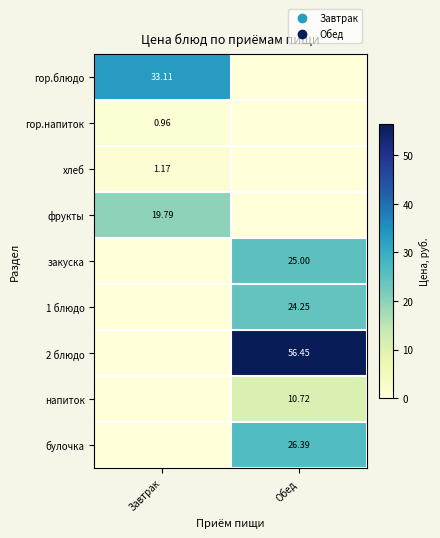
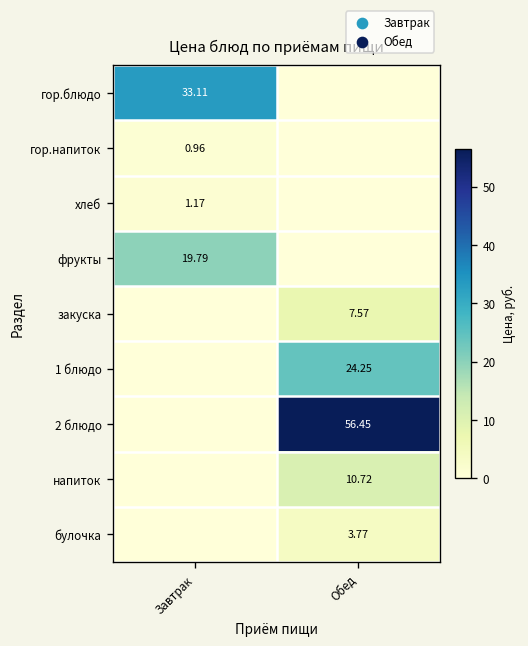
закуска, Обед: 25.00 -> 7.57
булочка, Обед: 26.39 -> 3.77
